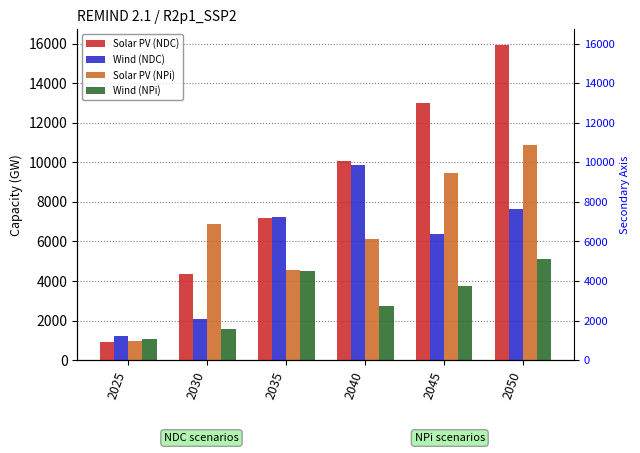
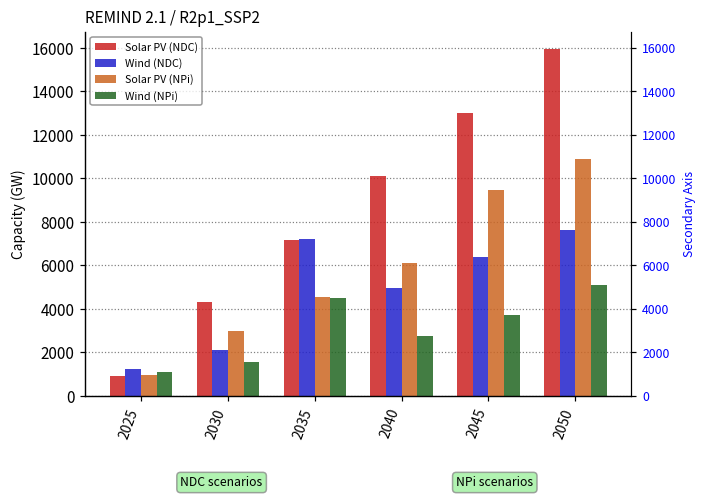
Solar PV (NPi), 2030: 6900 -> 3000
Wind (NDC), 2040: 9800 -> 5000
